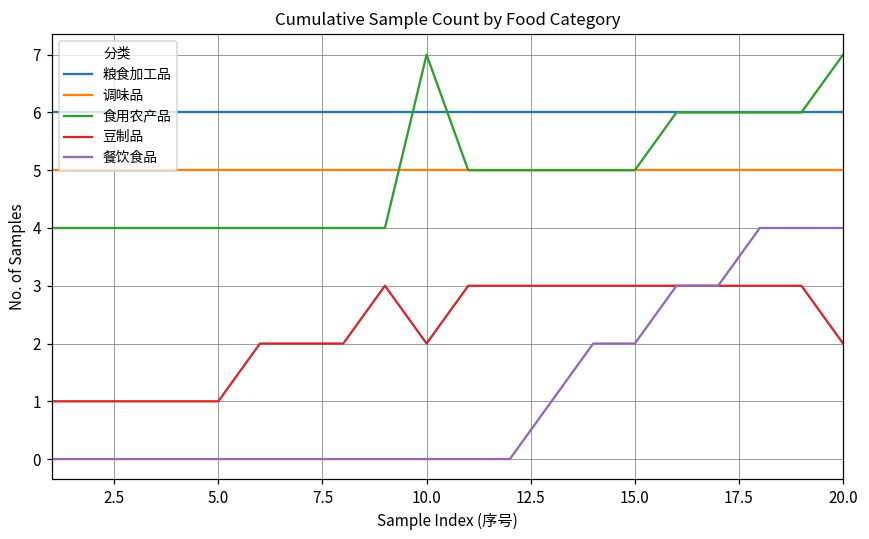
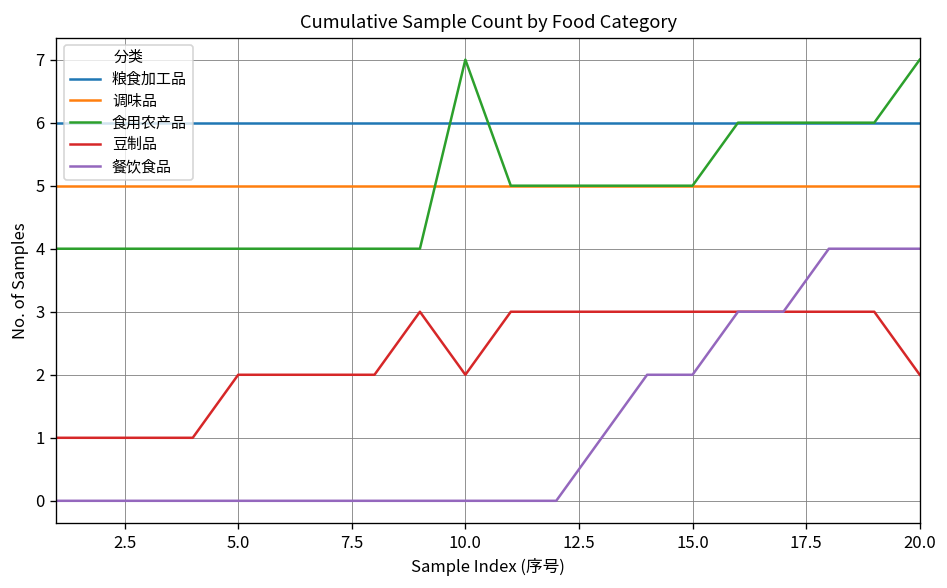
豆制品, 5.0: 1 -> 2
